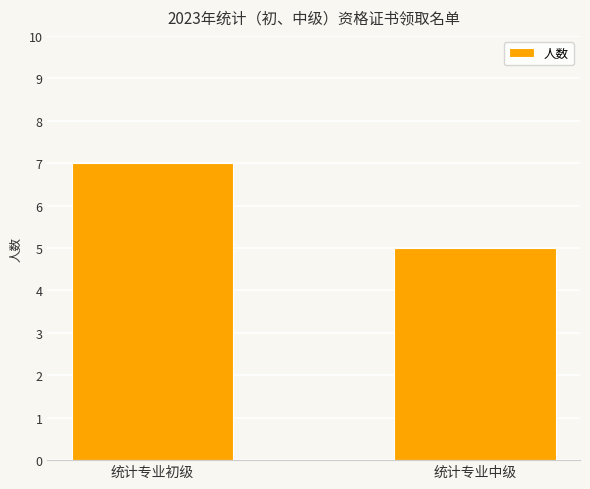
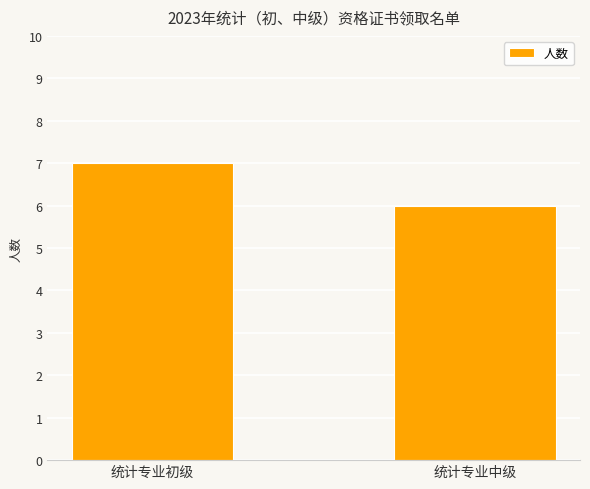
统计专业中级: 5 -> 6
